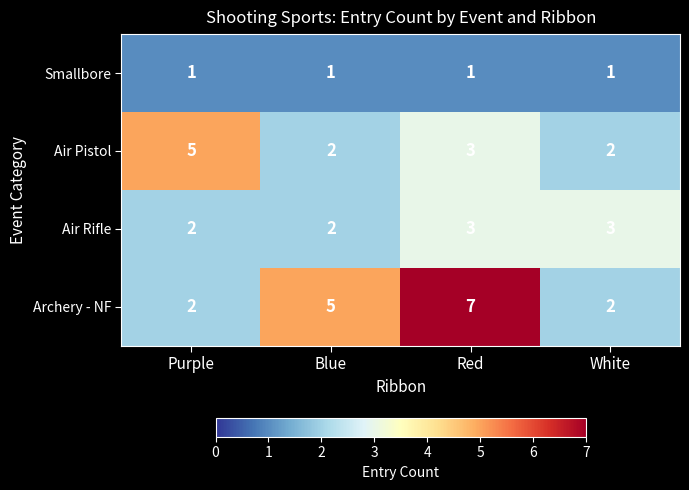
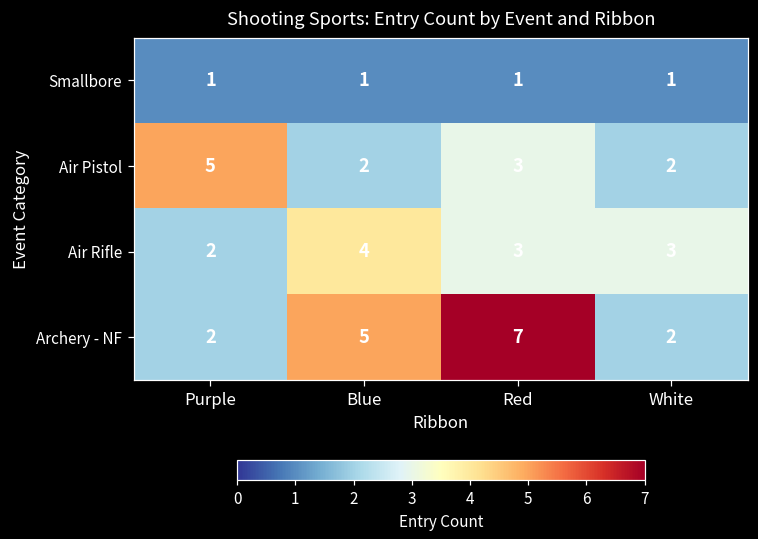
Air Rifle, Blue: 2 -> 4
